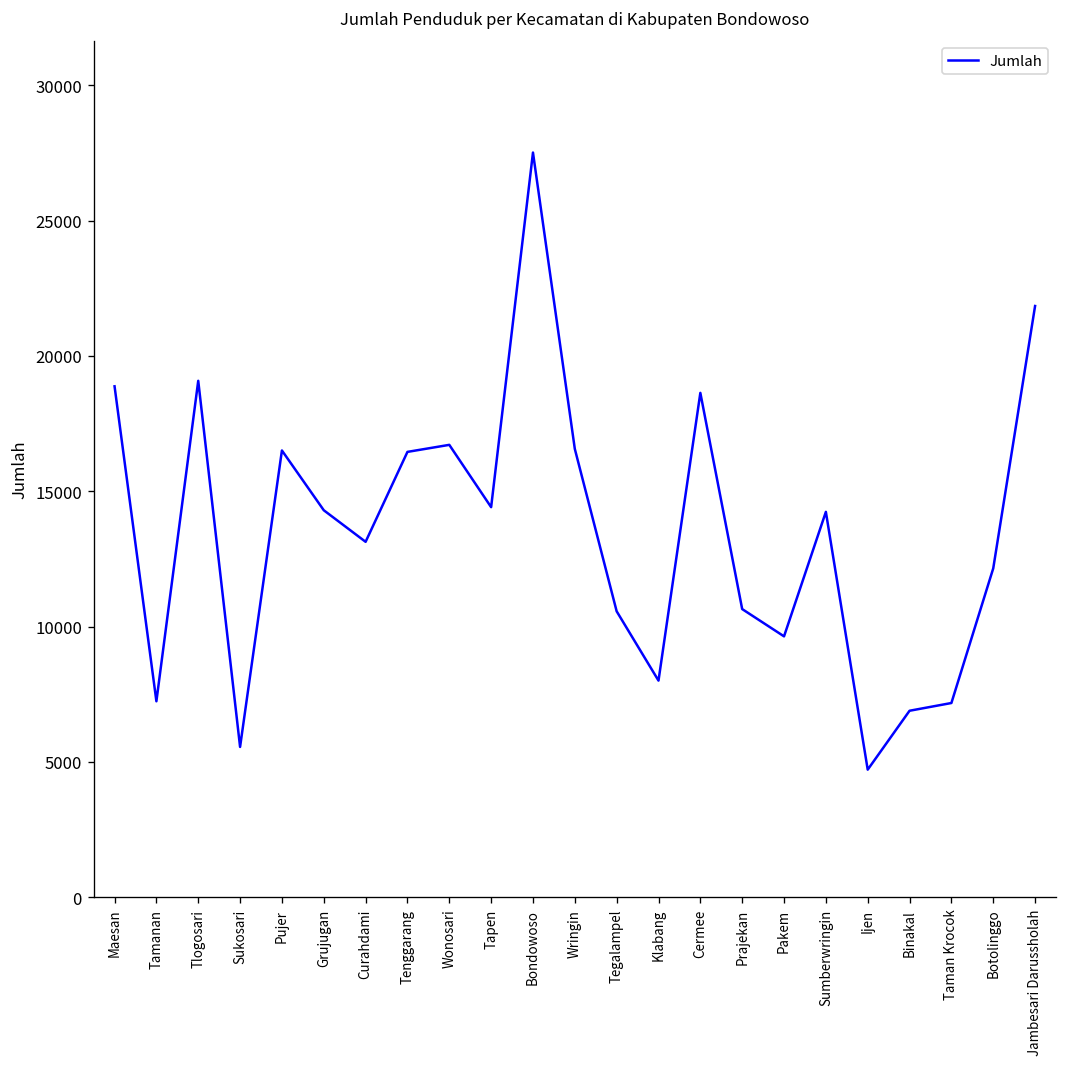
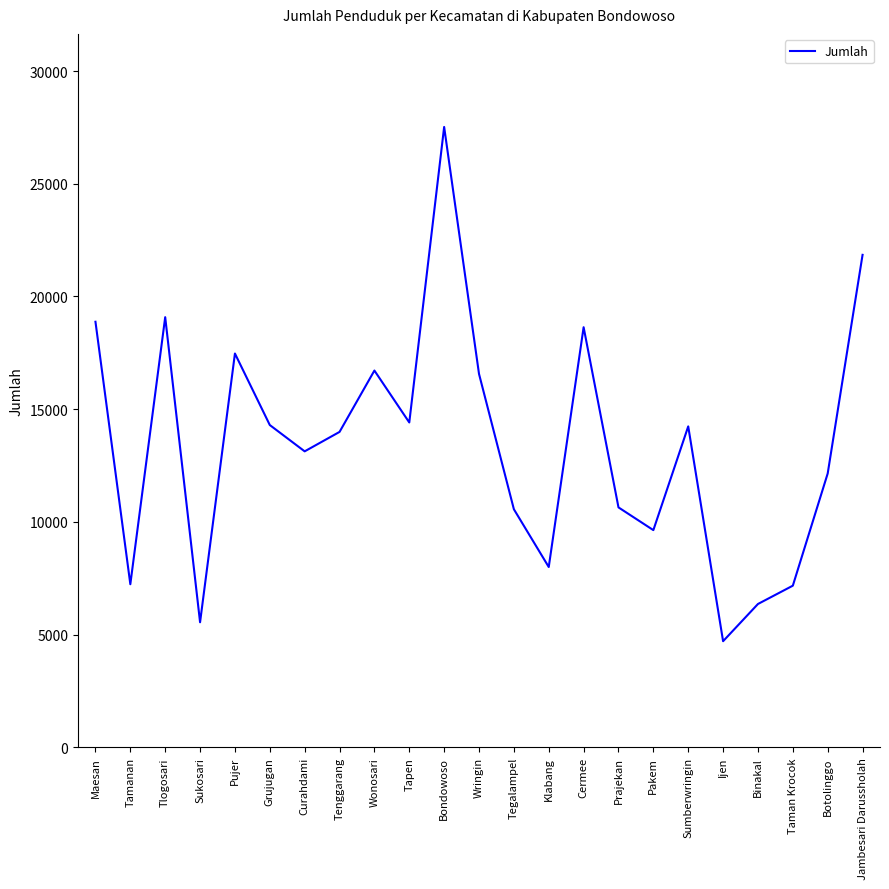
Pujer: 16500 -> 17500
Tenggarang: 16500 -> 14000
Binakal: 6900 -> 6400
